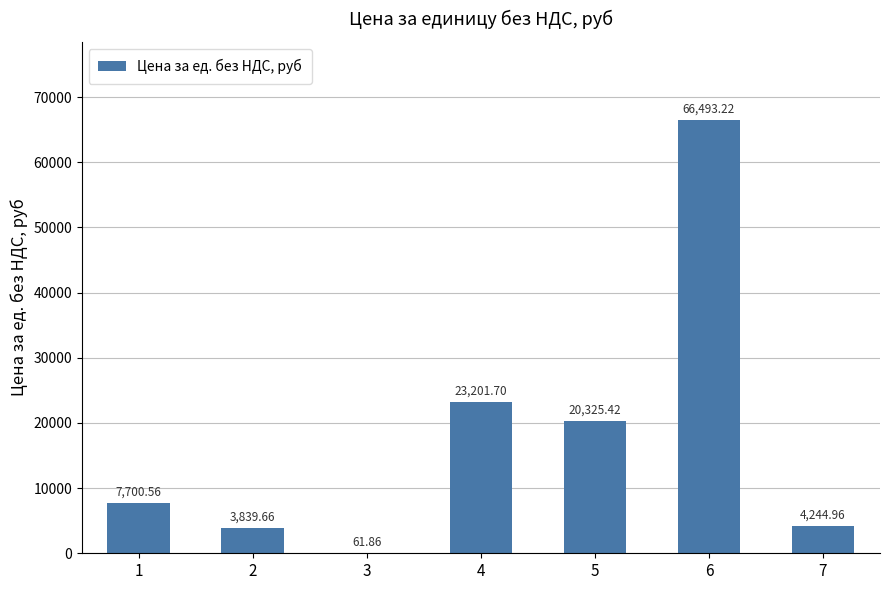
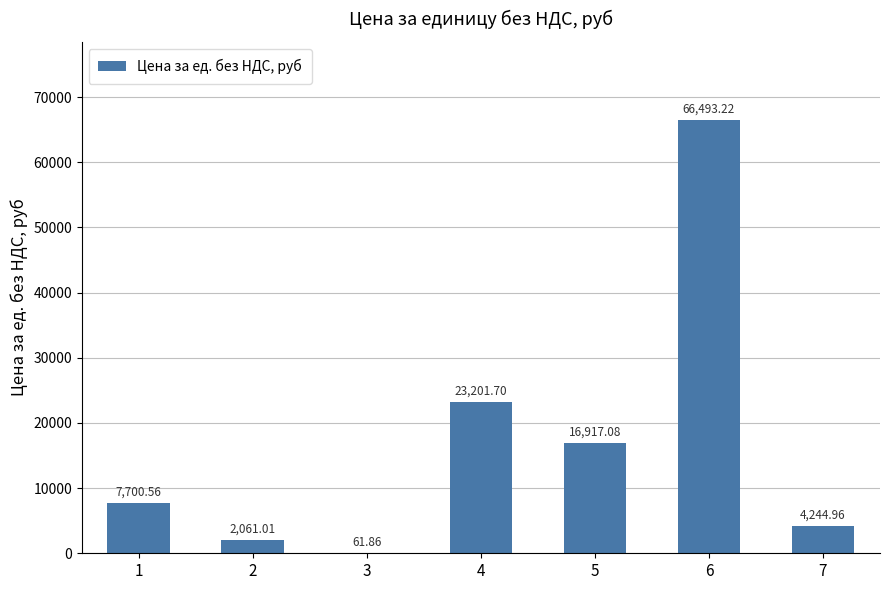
2: 3,839.66 -> 2,061.01
5: 20,325.42 -> 16,917.08
